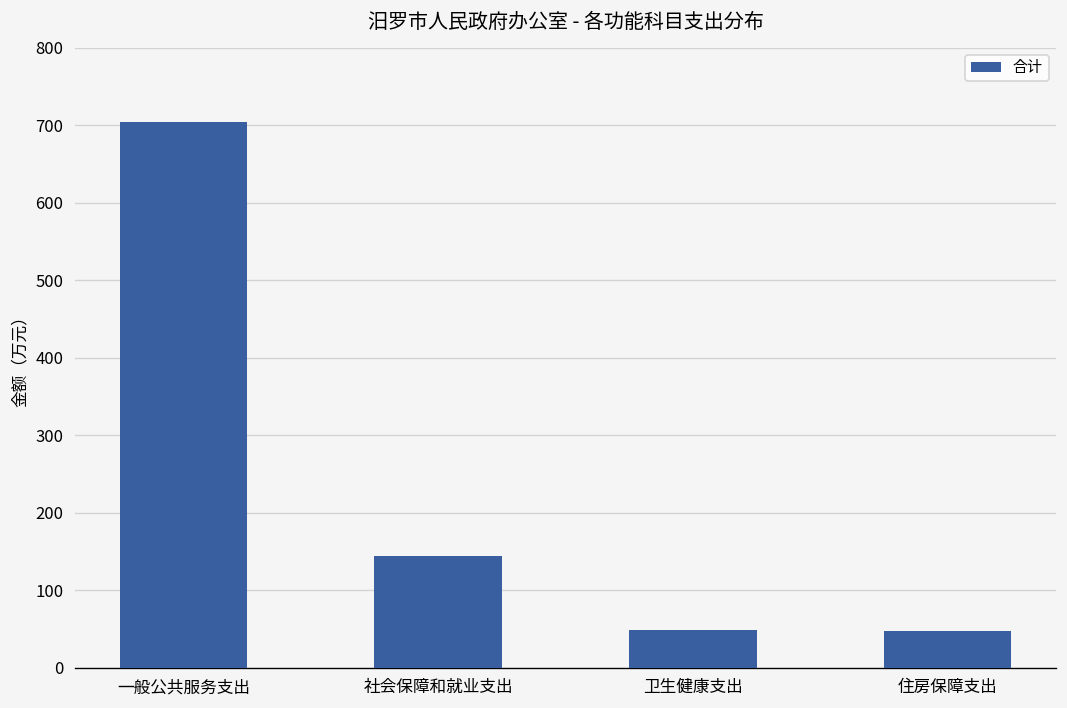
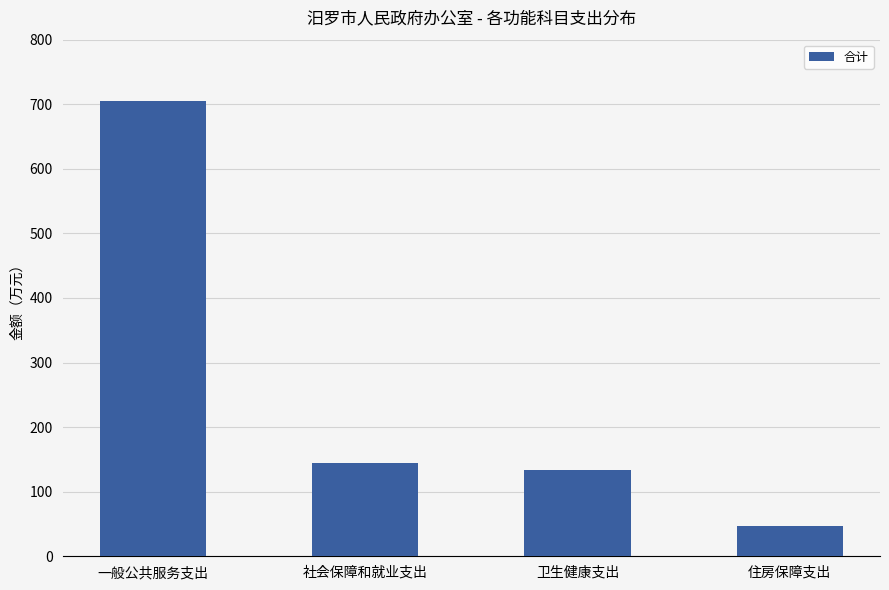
卫生健康支出: 50 -> 130
